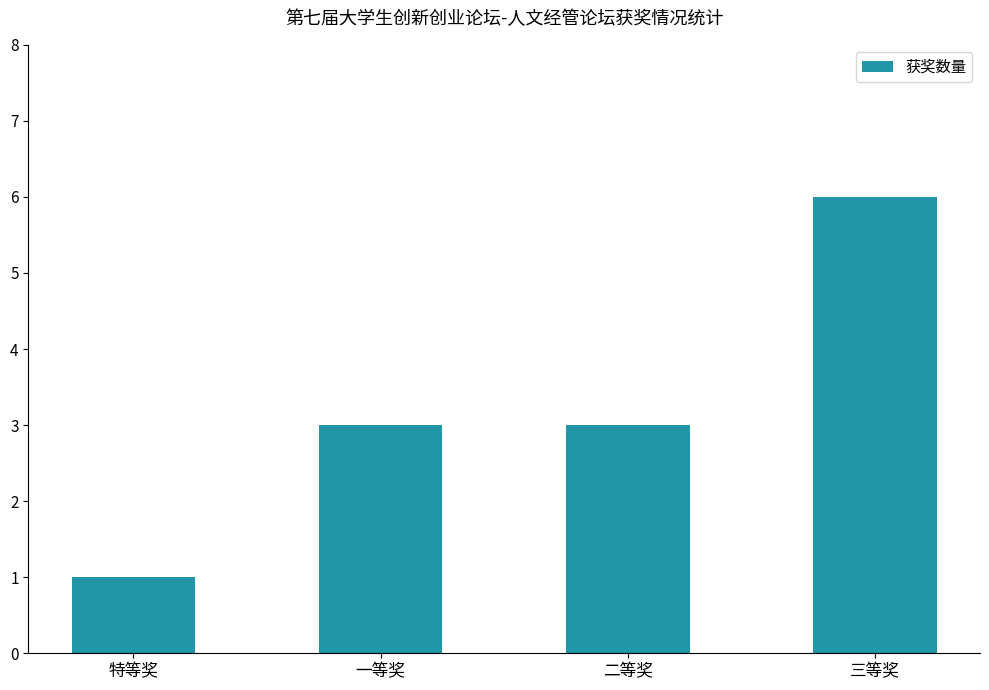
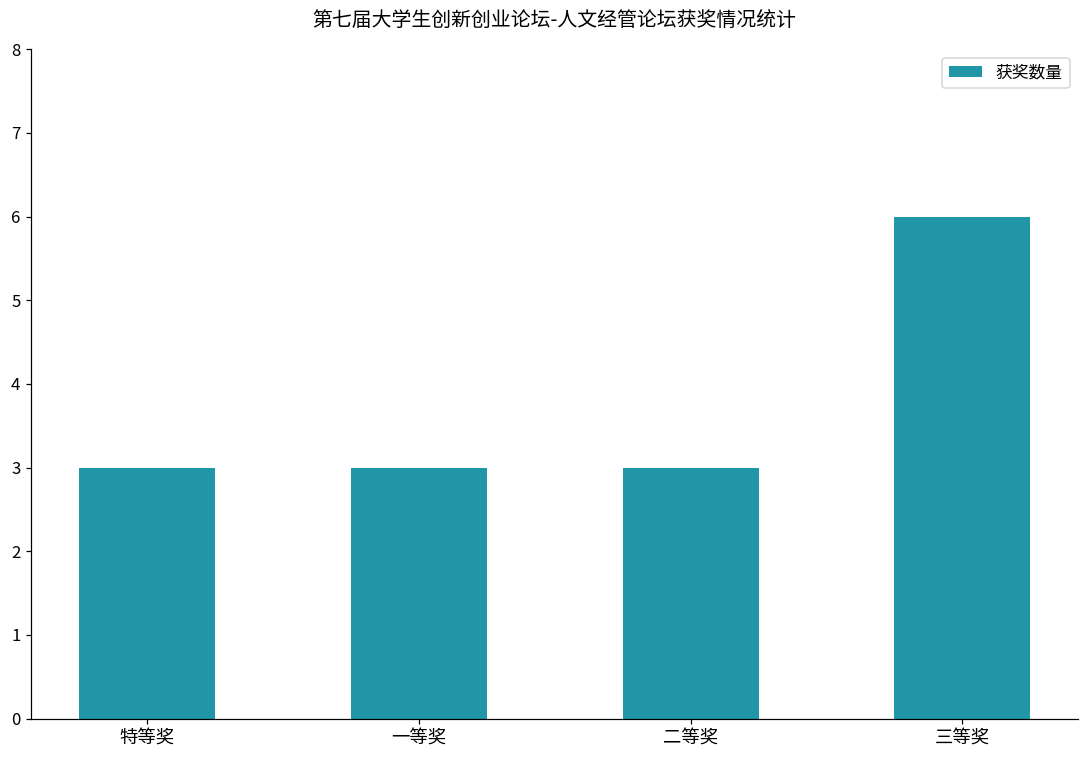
特等奖: 1 -> 3
